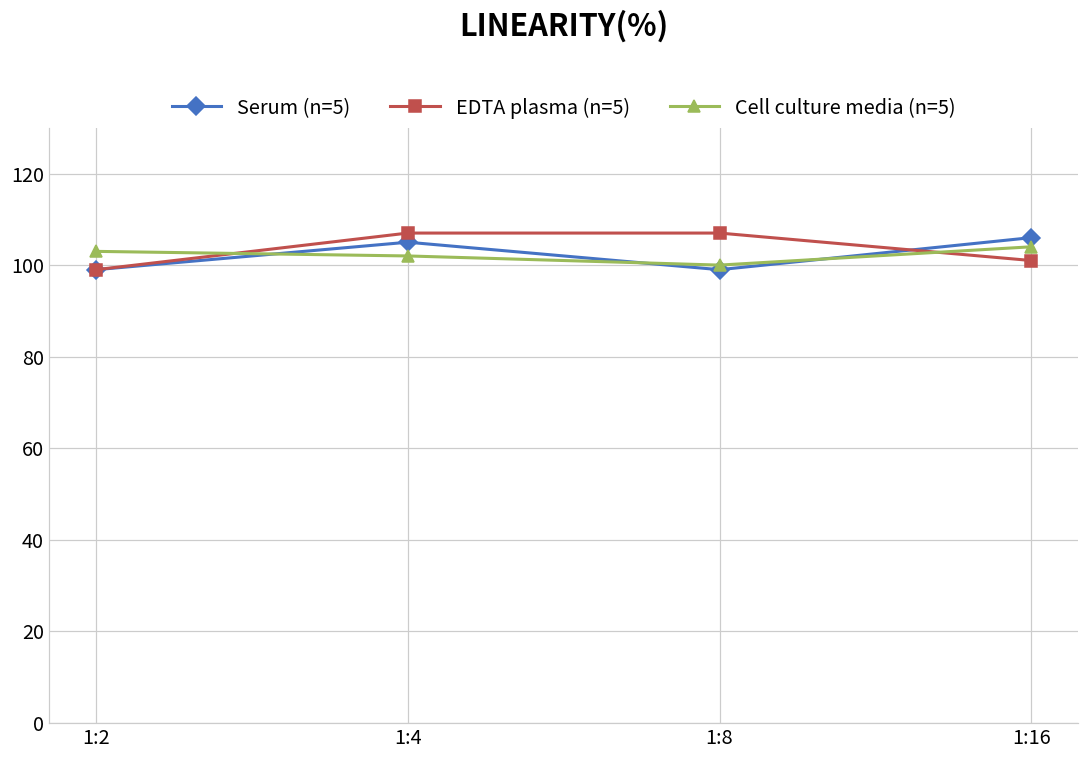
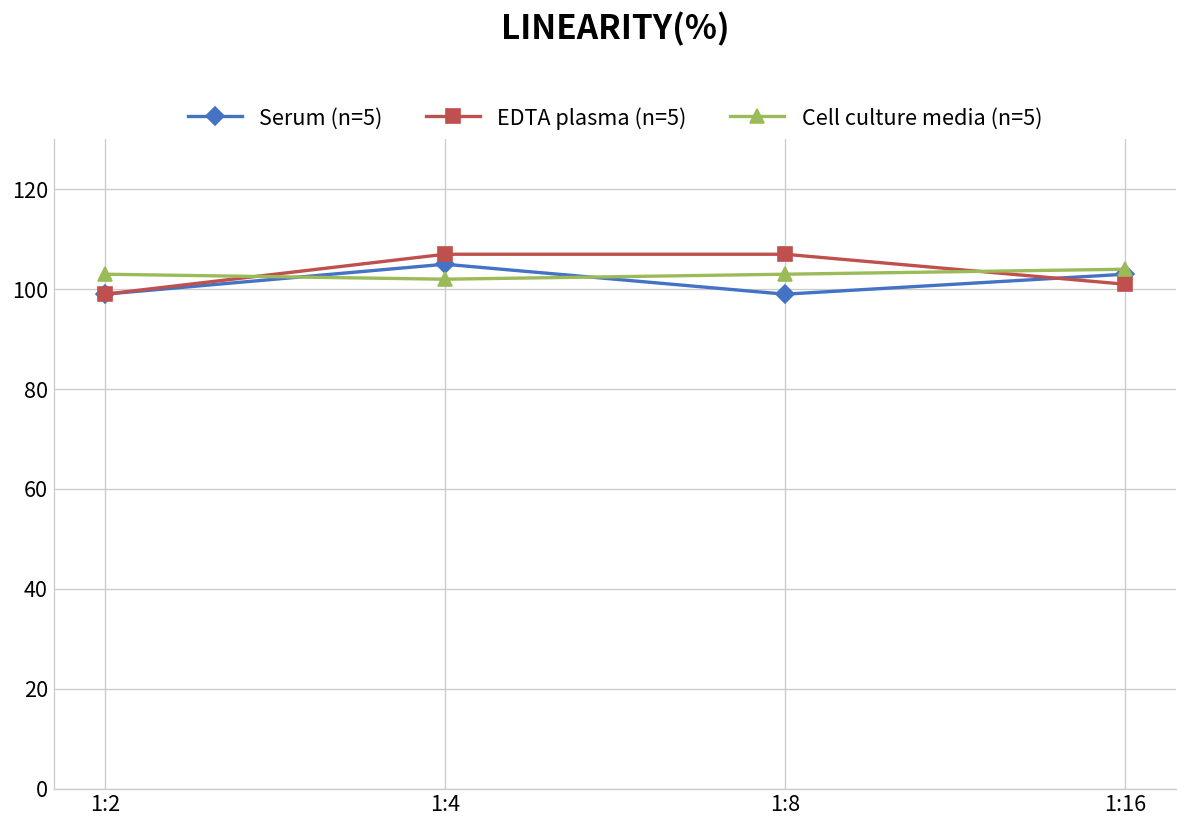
Cell culture media (n=5), 1:8: 100 -> 103
Serum (n=5), 1:16: 106 -> 103
